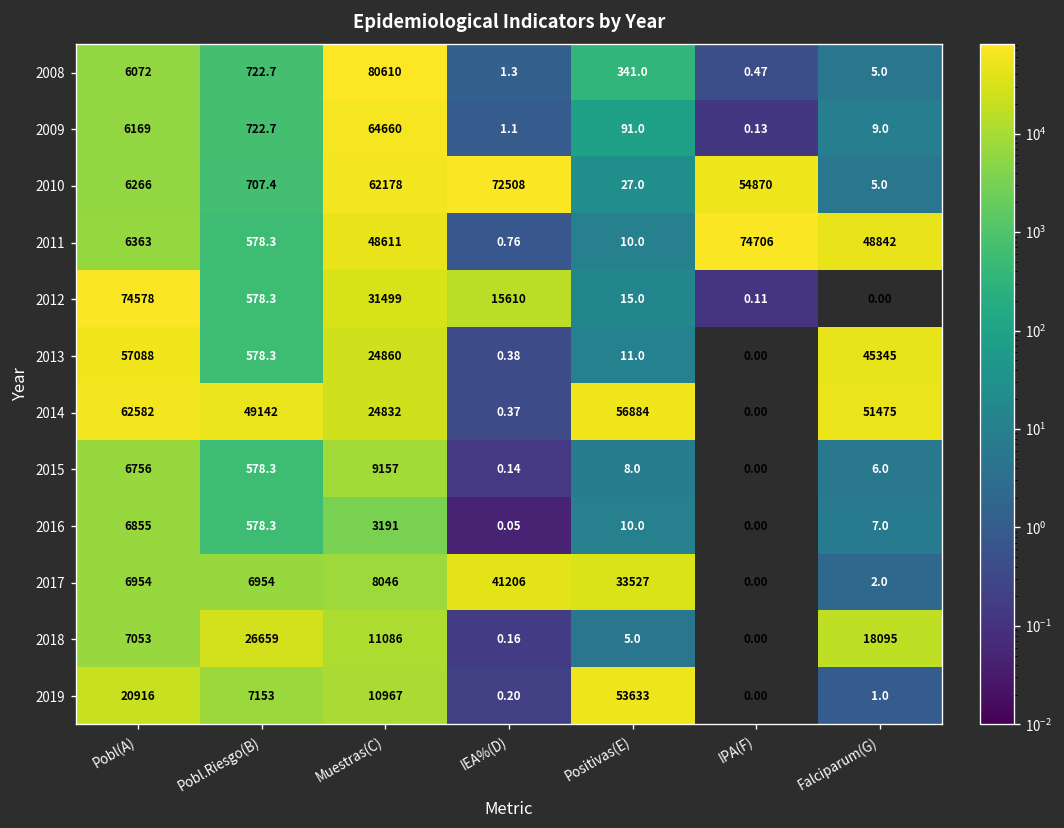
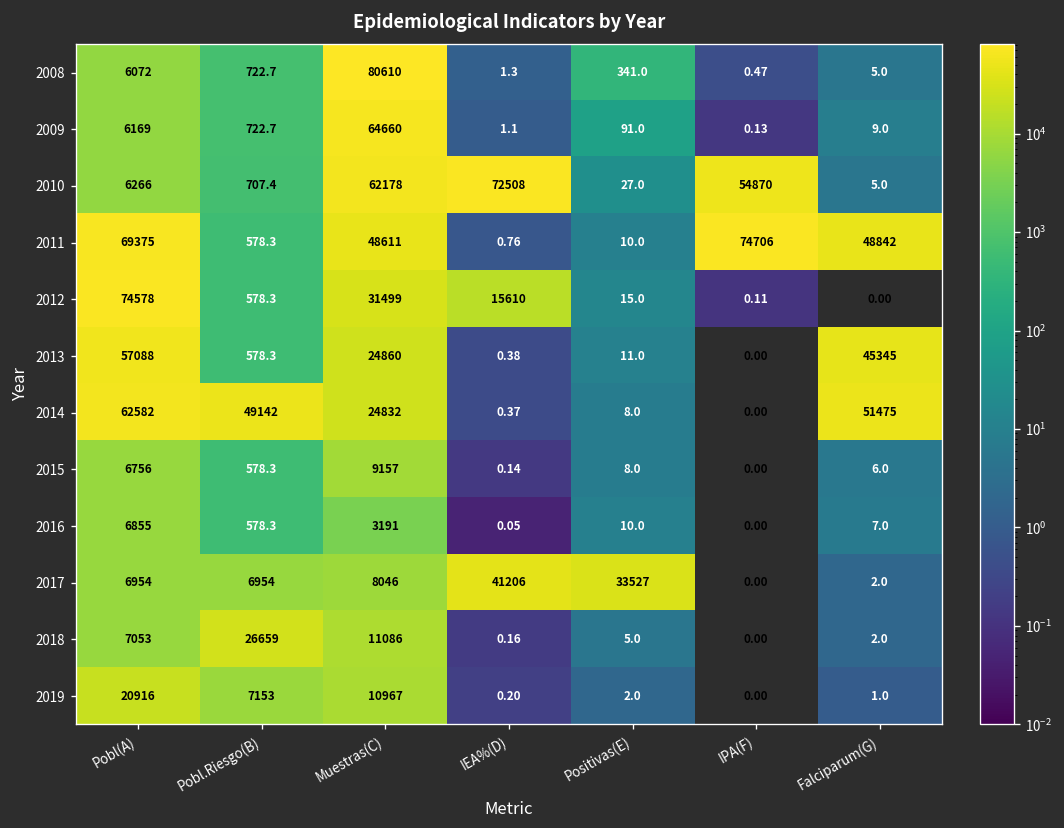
2011, Pobl(A): 6363 -> 69375
2014, Positivas(E): 56884 -> 8.0
2018, Falciparum(G): 18095 -> 2.0
2019, Positivas(E): 53633 -> 2.0
